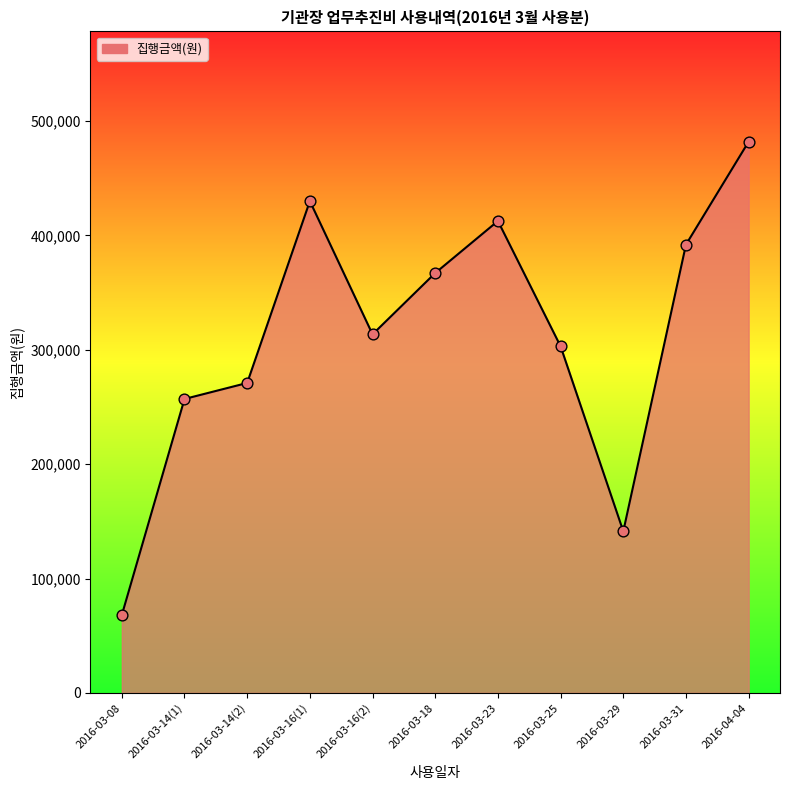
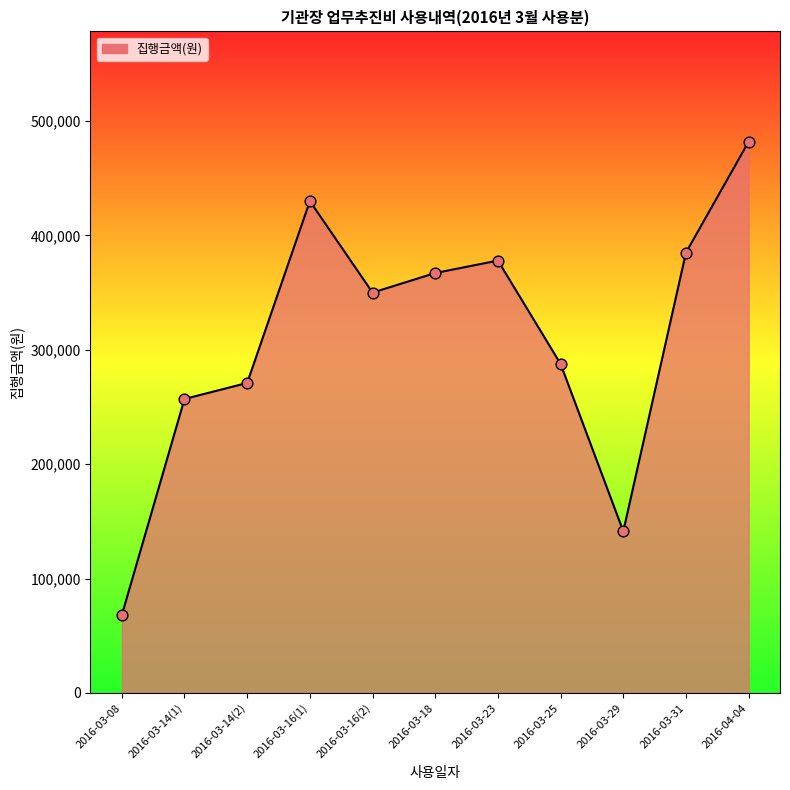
2016-03-16(2): 314,000 -> 350,000
2016-03-23: 413,000 -> 378,000
2016-03-25: 303,000 -> 288,000
2016-03-31: 392,000 -> 385,000
